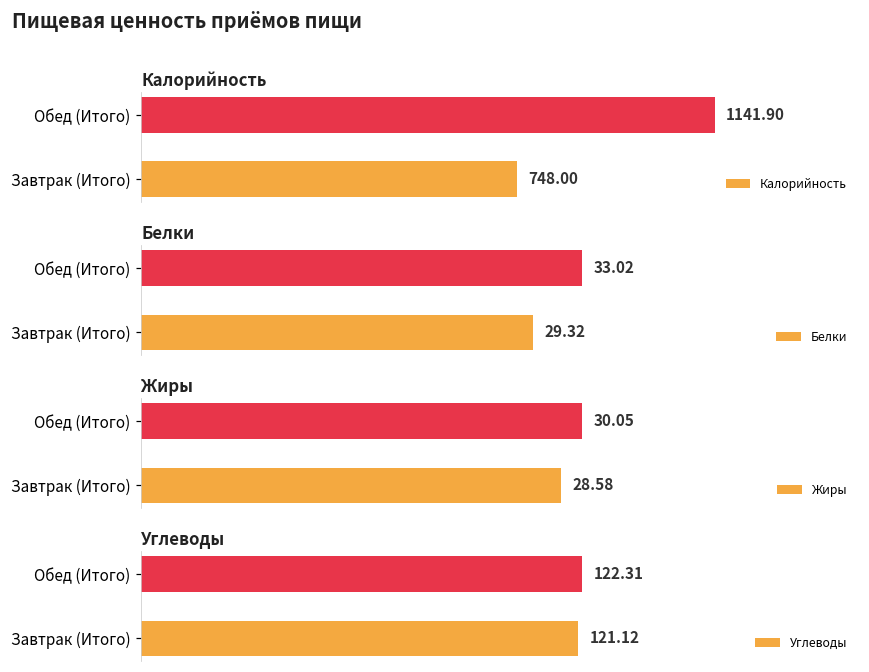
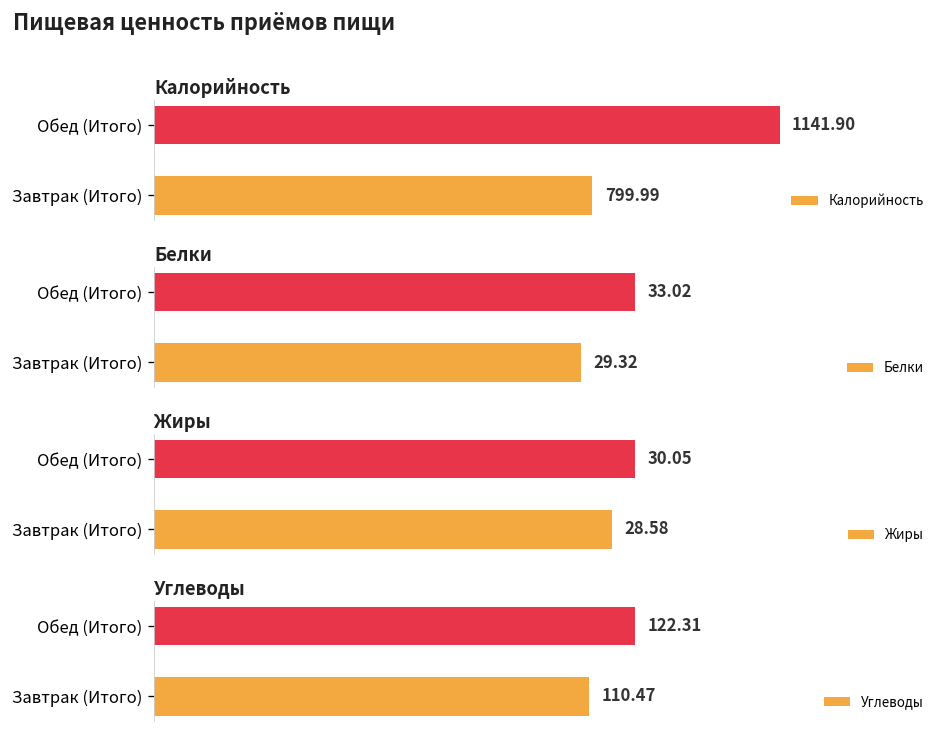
Калорийность, Завтрак (Итого): 748.00 -> 799.99
Углеводы, Завтрак (Итого): 121.12 -> 110.47
